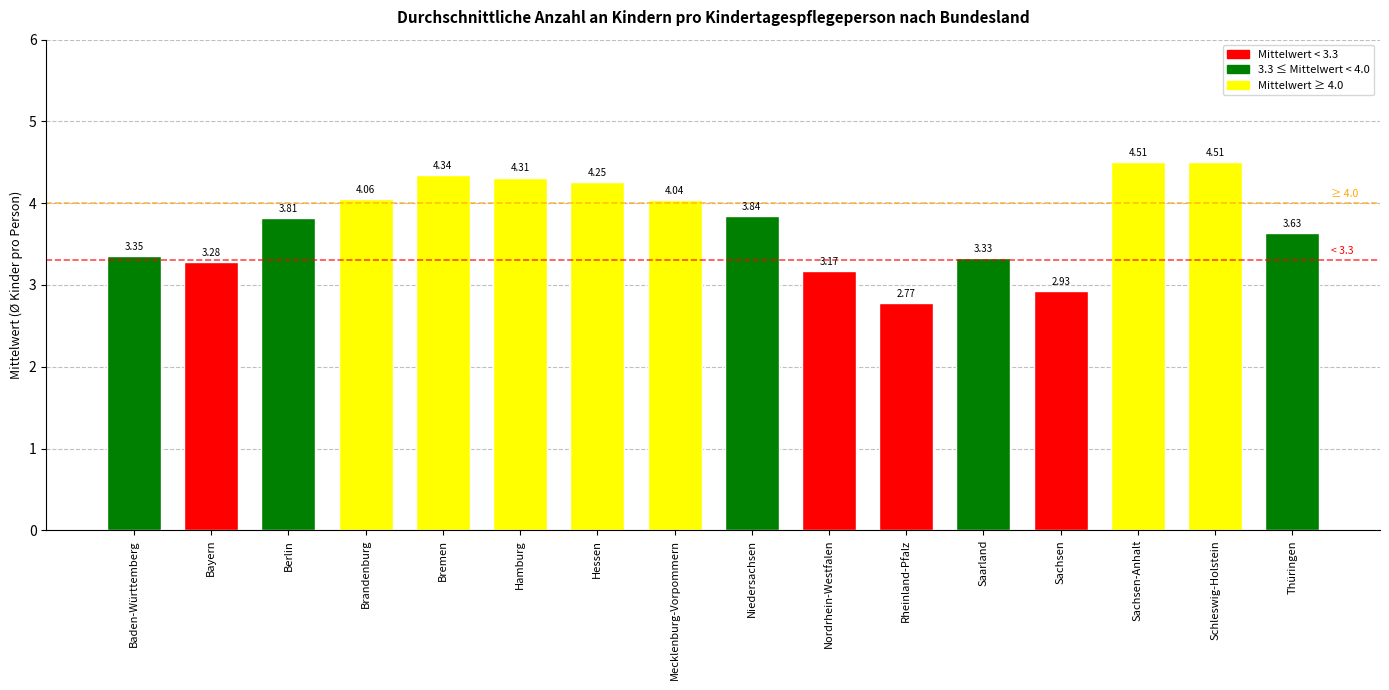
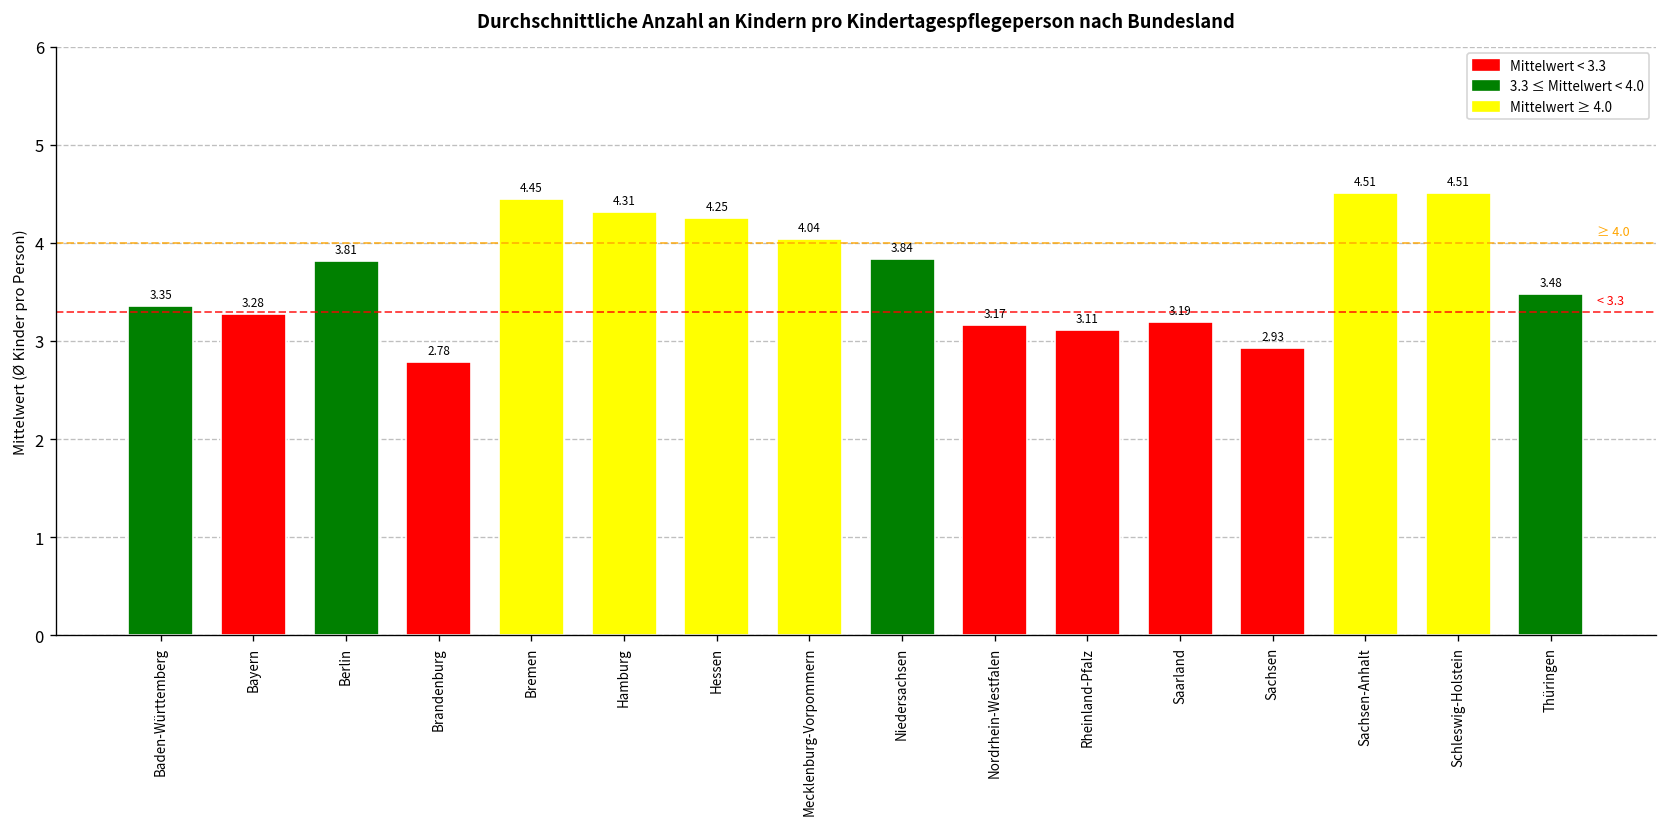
Brandenburg: 4.06 -> 2.78
Bremen: 4.34 -> 4.45
Rheinland-Pfalz: 2.77 -> 3.11
Saarland: 3.33 -> 3.19
Thüringen: 3.63 -> 3.48
